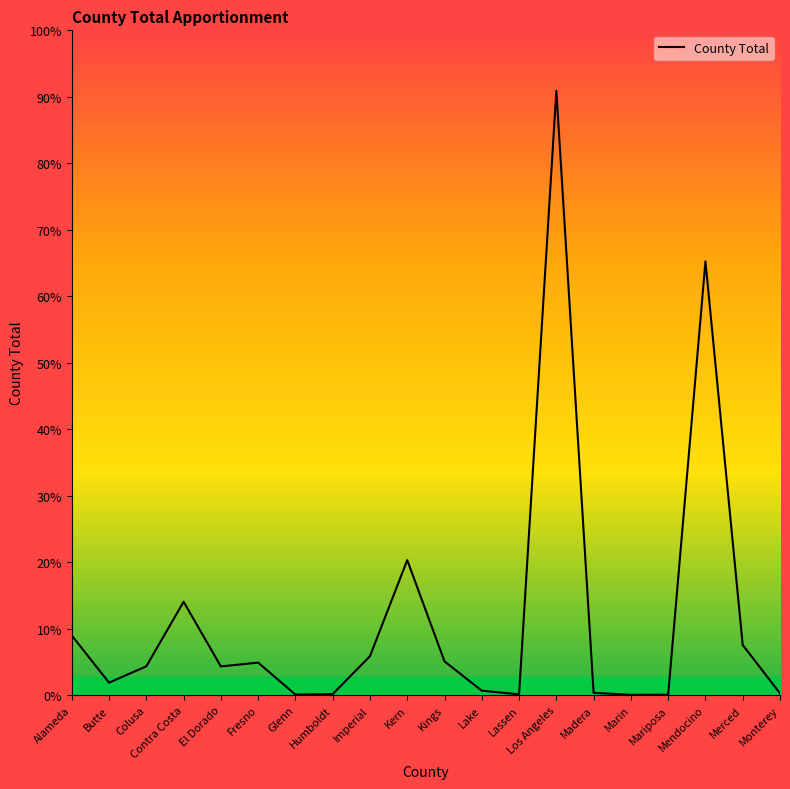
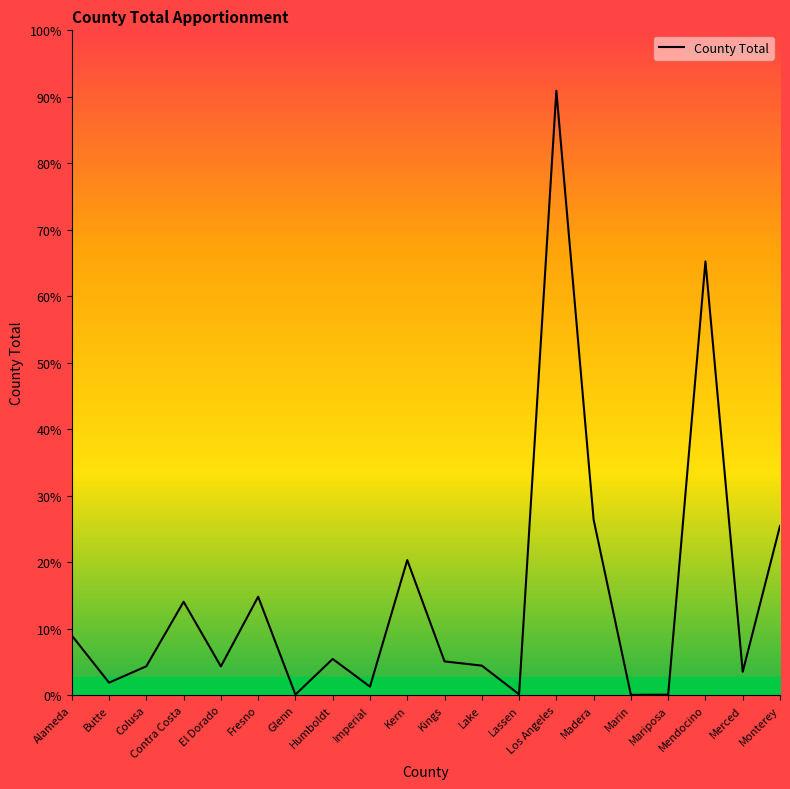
County Total, Fresno: 5% -> 15%
County Total, Humboldt: 0% -> 5%
County Total, Imperial: 6% -> 1%
County Total, Lake: 1% -> 4%
County Total, Madera: 0% -> 26%
County Total, Merced: 8% -> 4%
County Total, Monterey: 0% -> 25%
